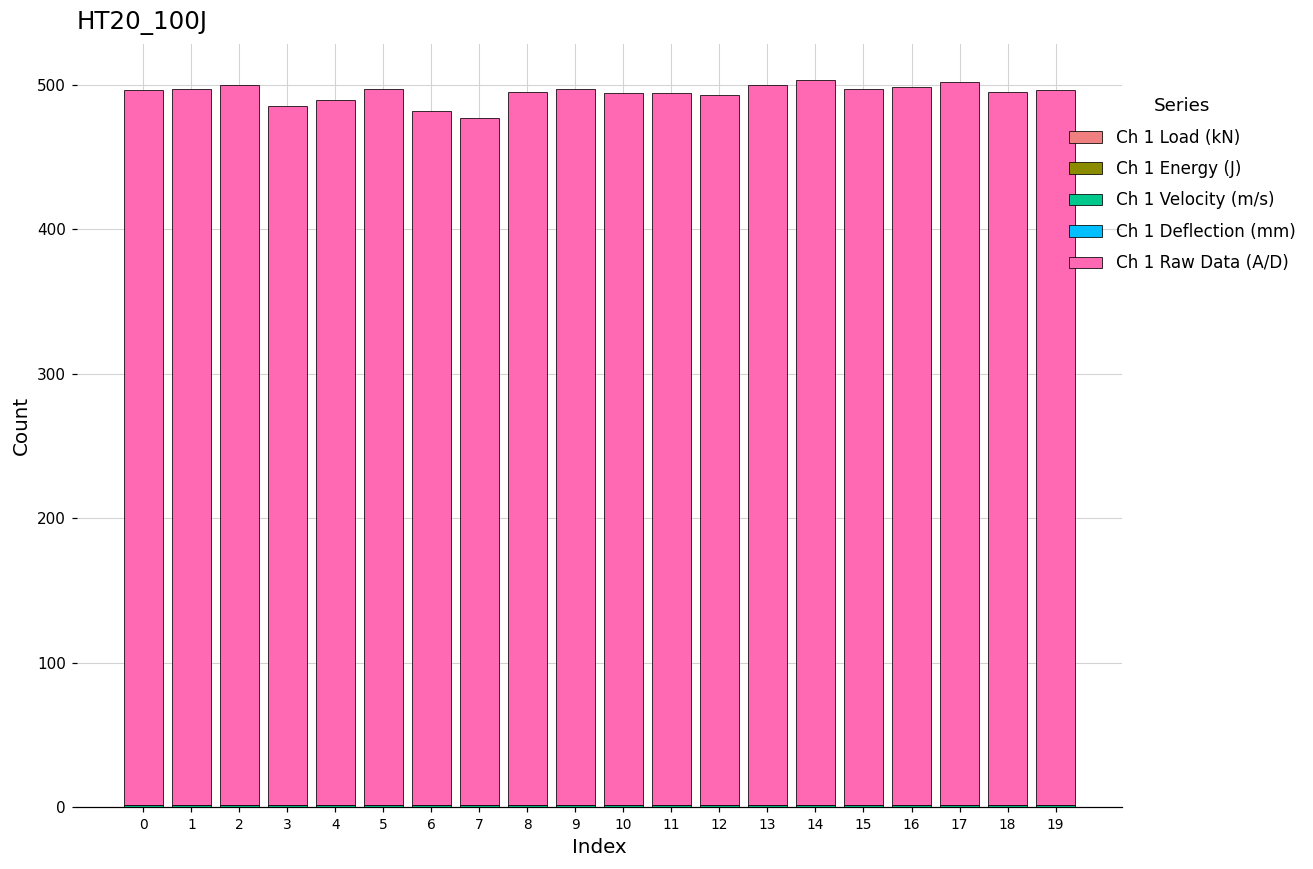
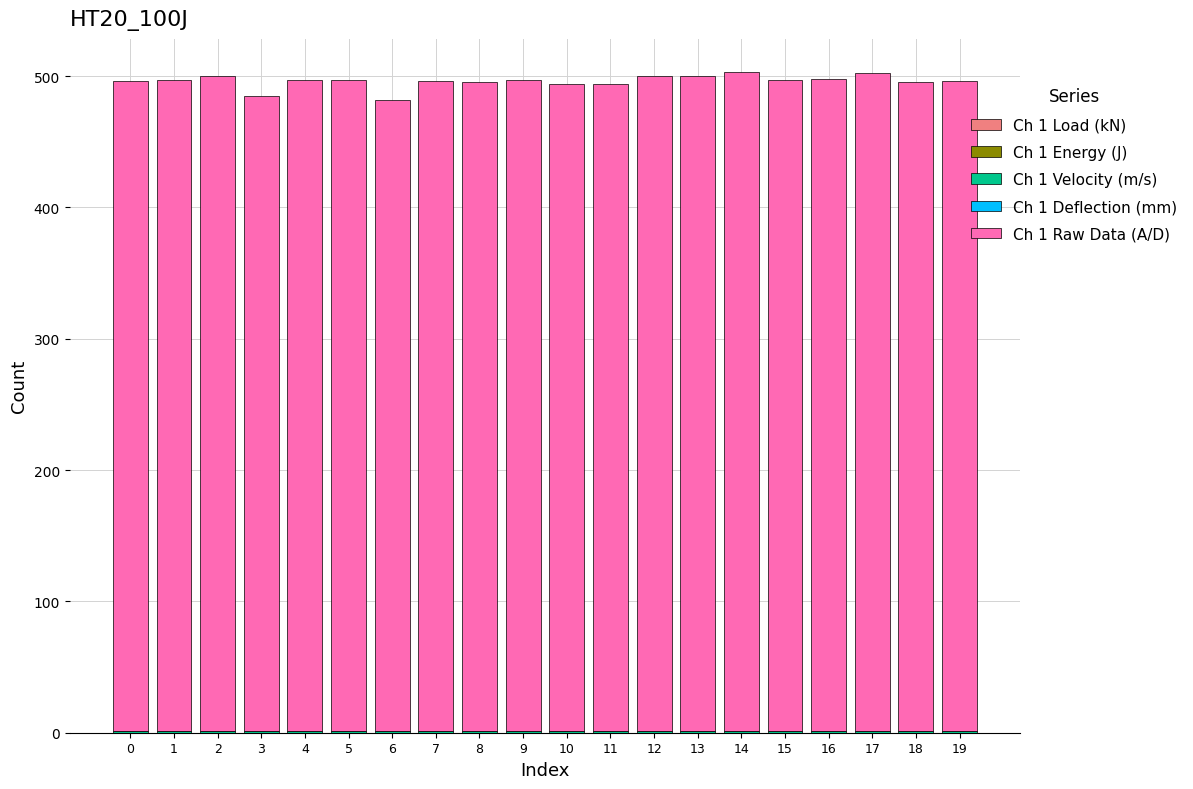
Ch 1 Raw Data (A/D), 4: 488 -> 496
Ch 1 Raw Data (A/D), 7: 476 -> 495
Ch 1 Raw Data (A/D), 12: 492 -> 499
